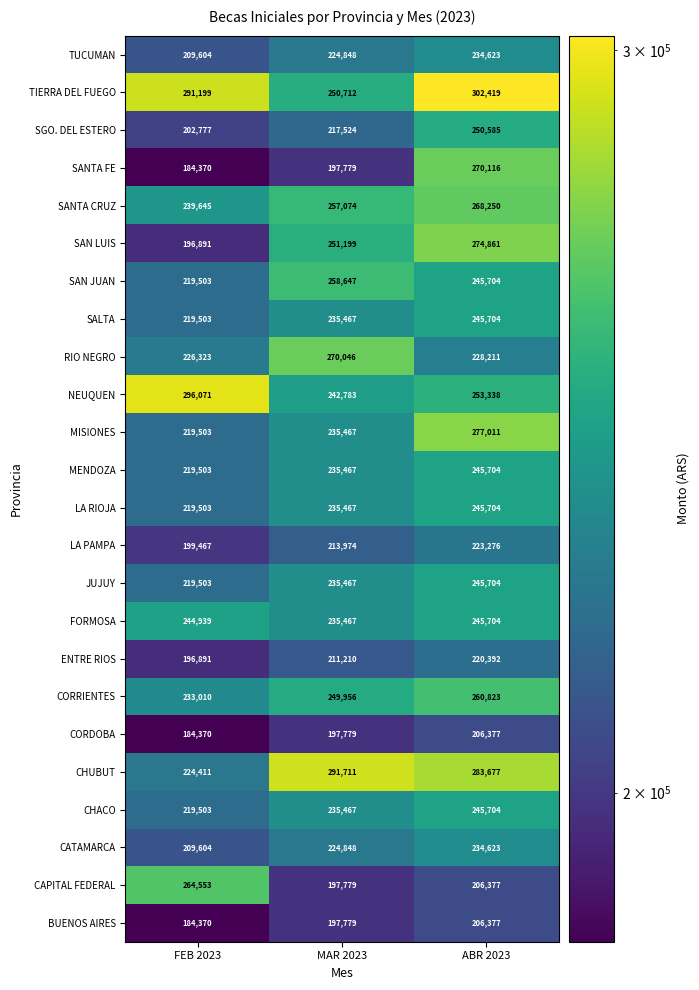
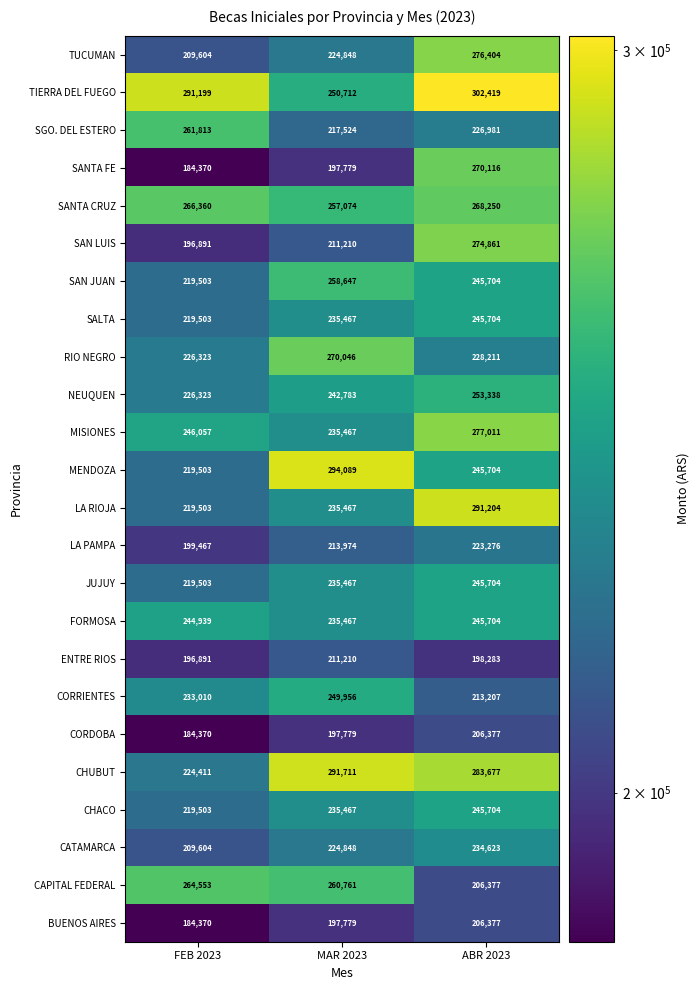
TUCUMAN, ABR 2023: 234,623 -> 276,404
SGO. DEL ESTERO, FEB 2023: 202,777 -> 261,813
SGO. DEL ESTERO, ABR 2023: 250,585 -> 226,981
SANTA CRUZ, FEB 2023: 239,645 -> 266,360
SAN LUIS, MAR 2023: 251,199 -> 211,210
NEUQUEN, FEB 2023: 296,071 -> 226,323
MISIONES, FEB 2023: 219,503 -> 246,057
MENDOZA, MAR 2023: 235,467 -> 294,089
LA RIOJA, ABR 2023: 245,704 -> 291,204
ENTRE RIOS, ABR 2023: 220,392 -> 198,283
CORRIENTES, ABR 2023: 260,823 -> 213,207
CAPITAL FEDERAL, MAR 2023: 197,779 -> 260,761
